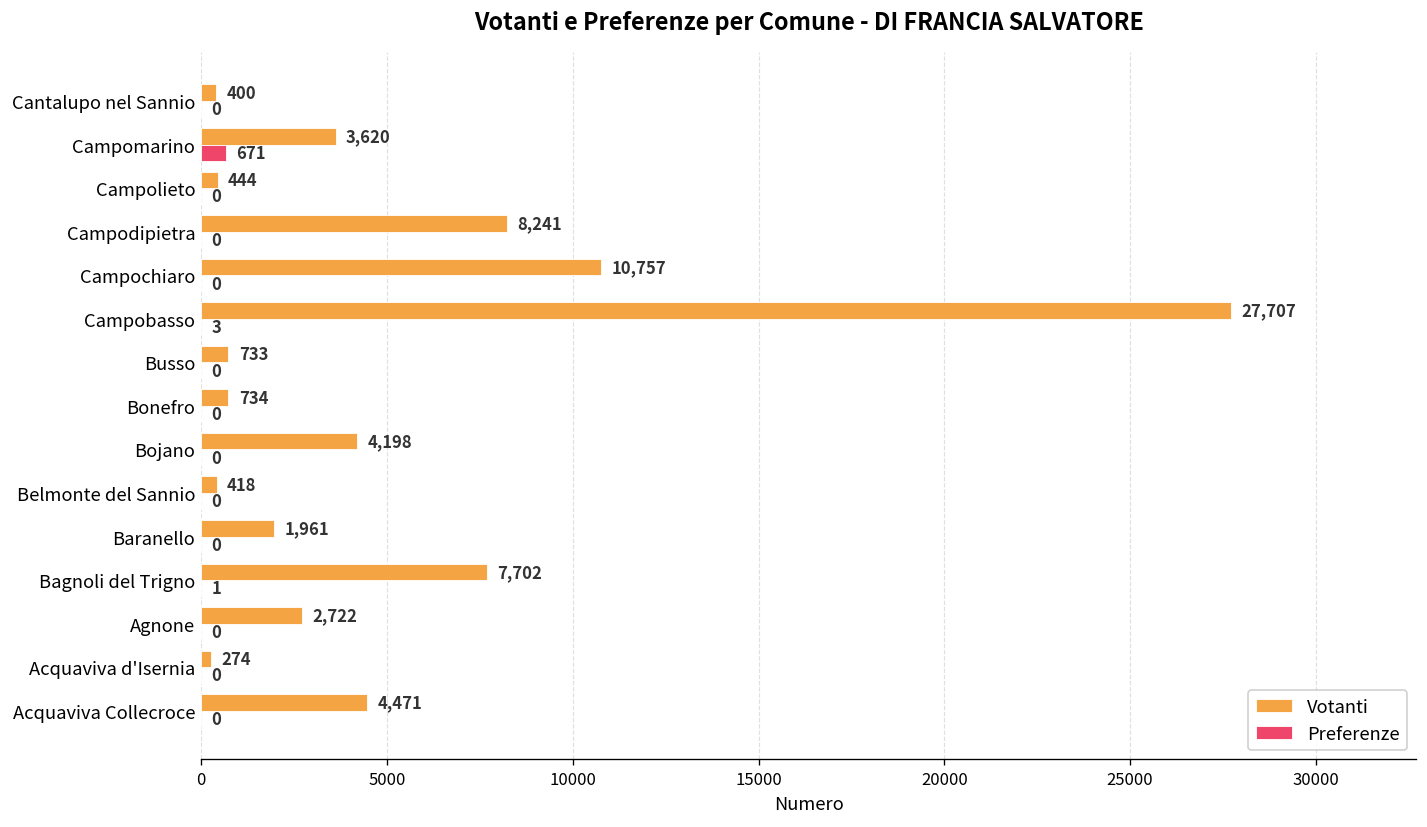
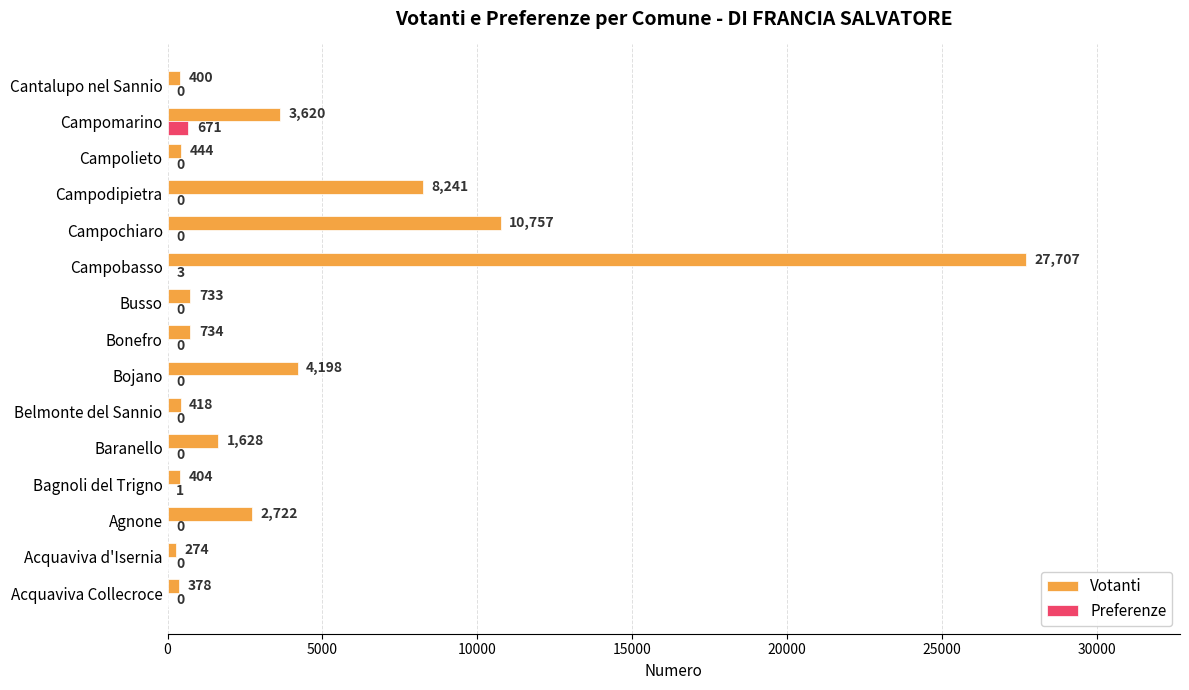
Votanti, Baranello: 1,961 -> 1,628
Votanti, Bagnoli del Trigno: 7,702 -> 404
Votanti, Acquaviva Collecroce: 4,471 -> 378
